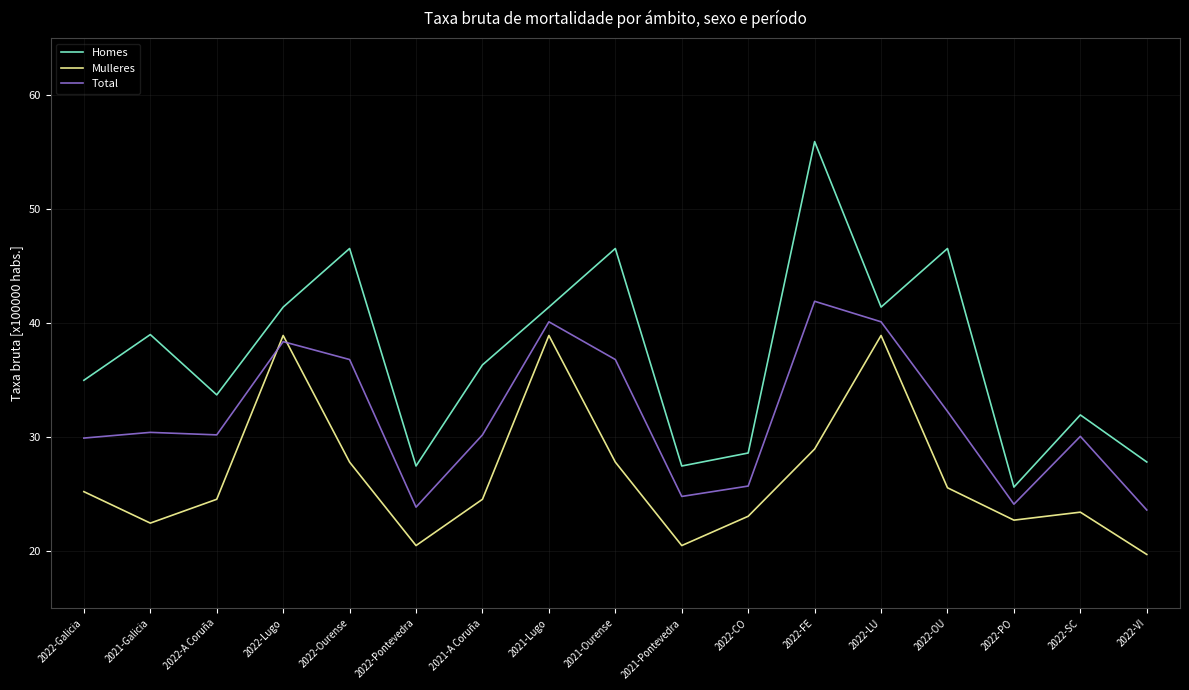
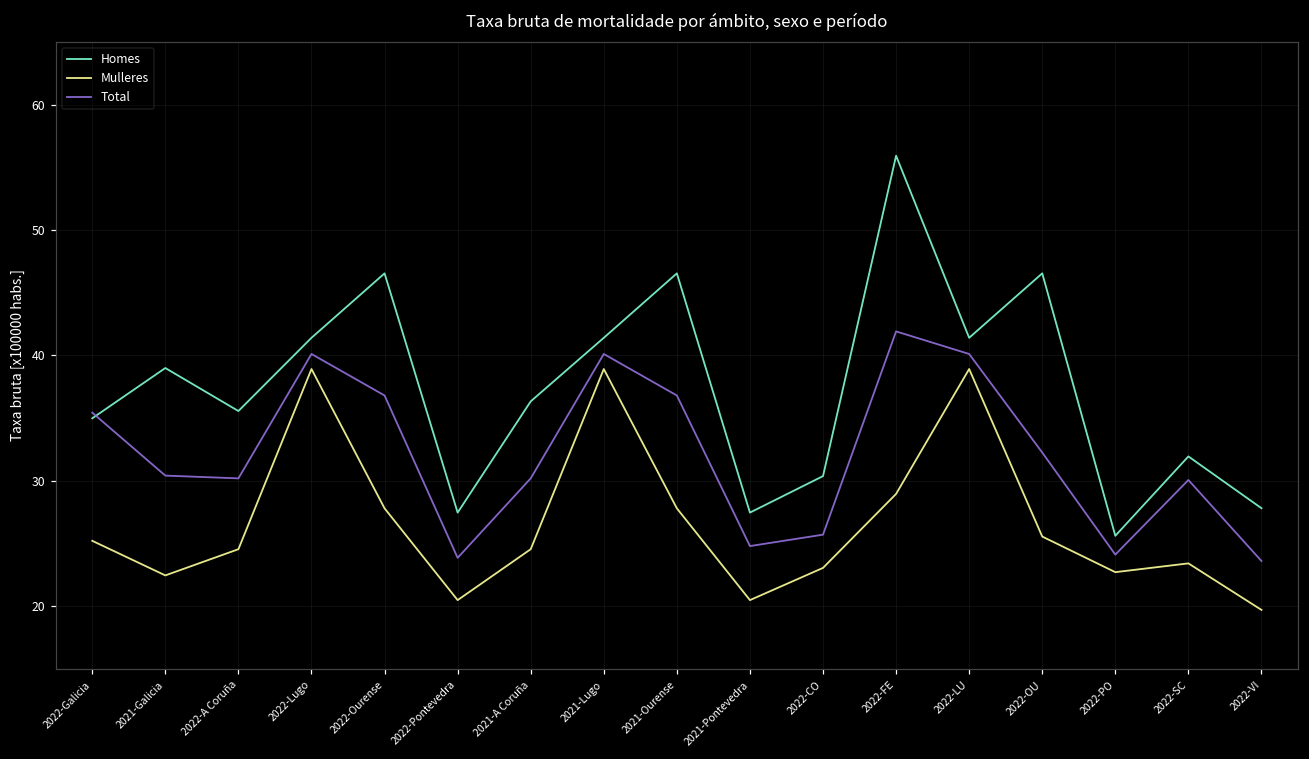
Total, 2022-Galicia: 29.9 -> 35.4
Homes, 2022-A Coruña: 33.7 -> 35.6
Total, 2022-Lugo: 38.4 -> 40.1
Homes, 2022-CO: 28.6 -> 30.4
